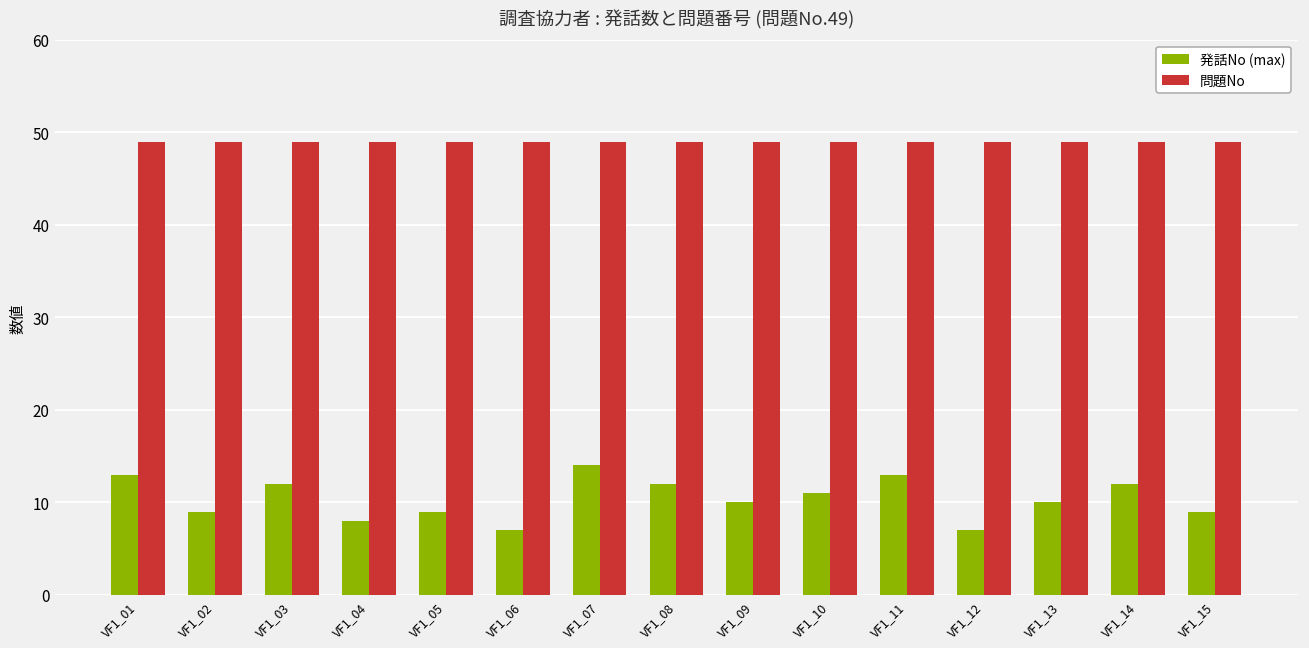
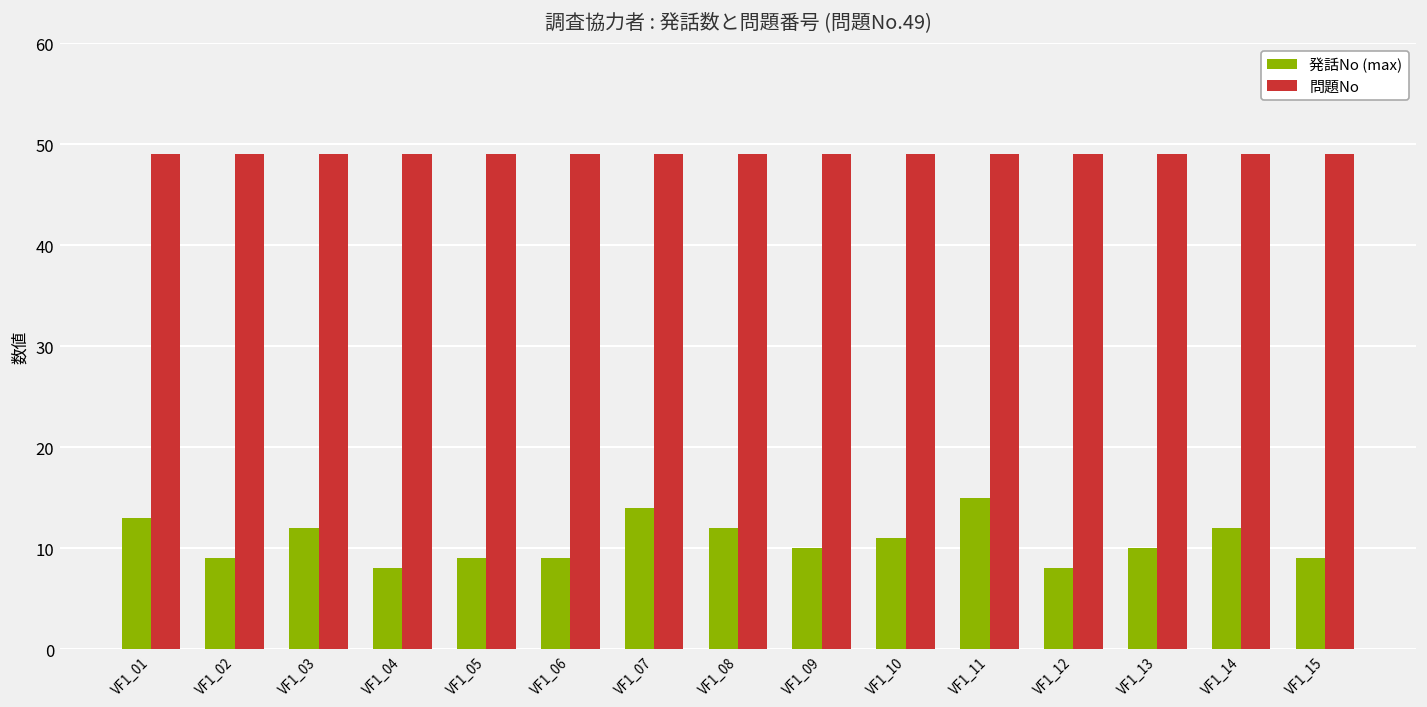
発話No (max), VF1_06: 7 -> 9
発話No (max), VF1_11: 13 -> 15
発話No (max), VF1_12: 7 -> 8
